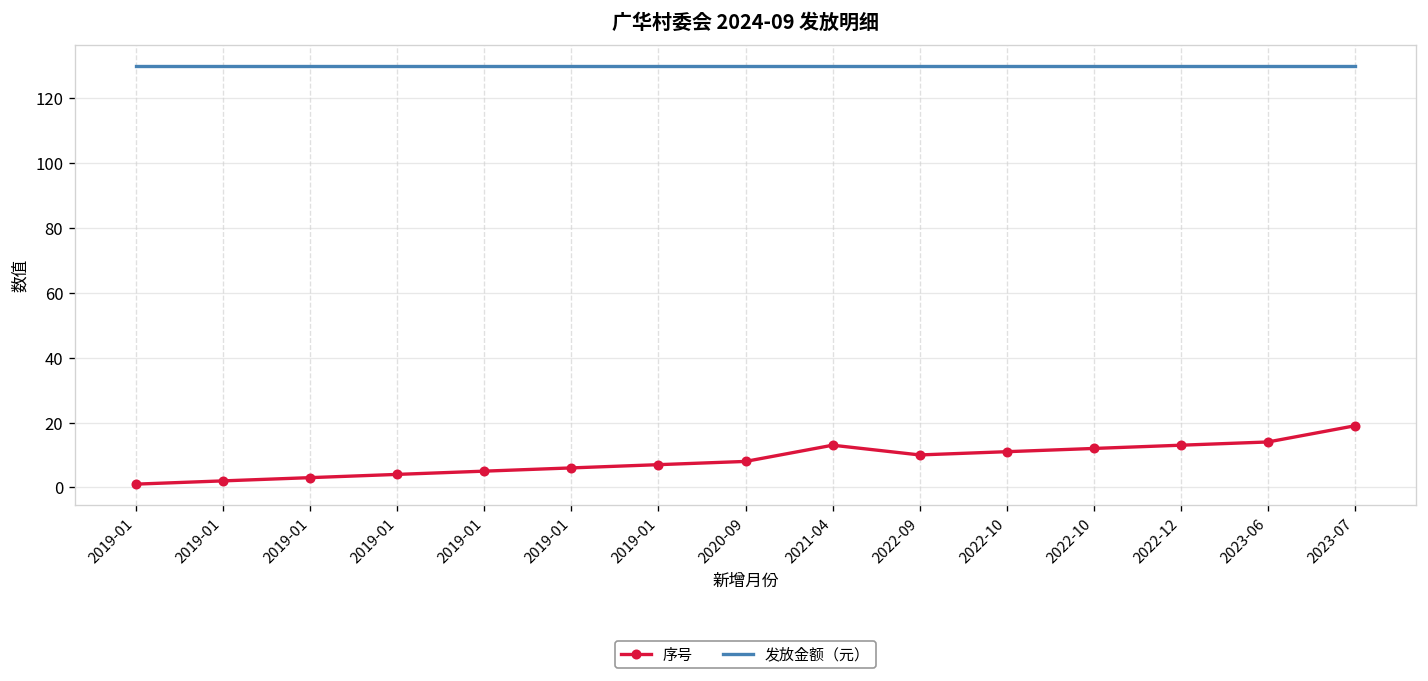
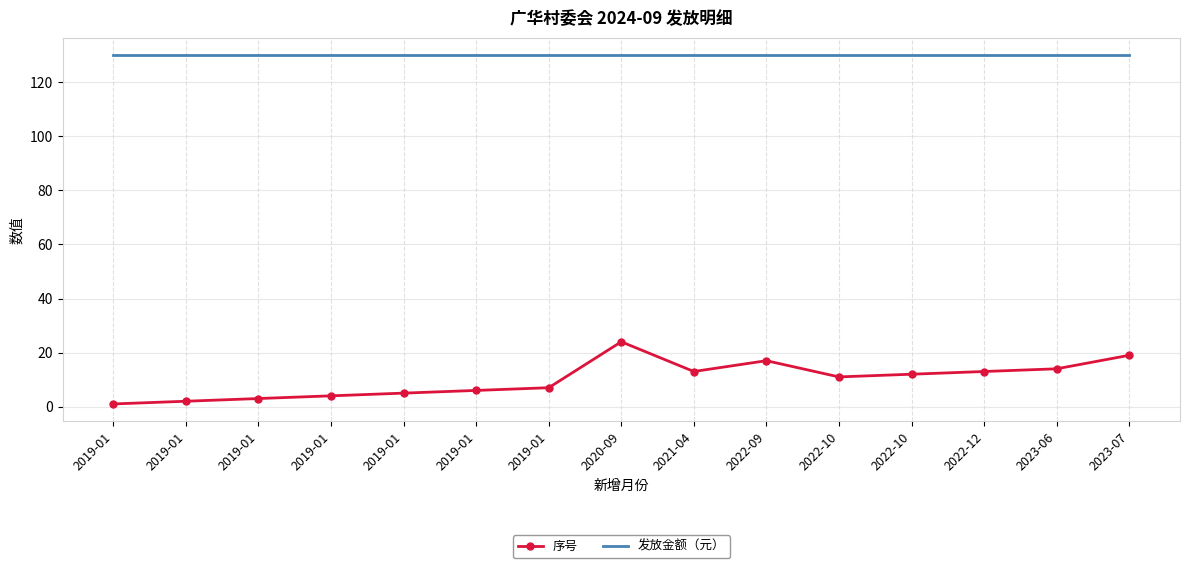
序号, 2020-09: 8 -> 24
序号, 2022-09: 10 -> 17
